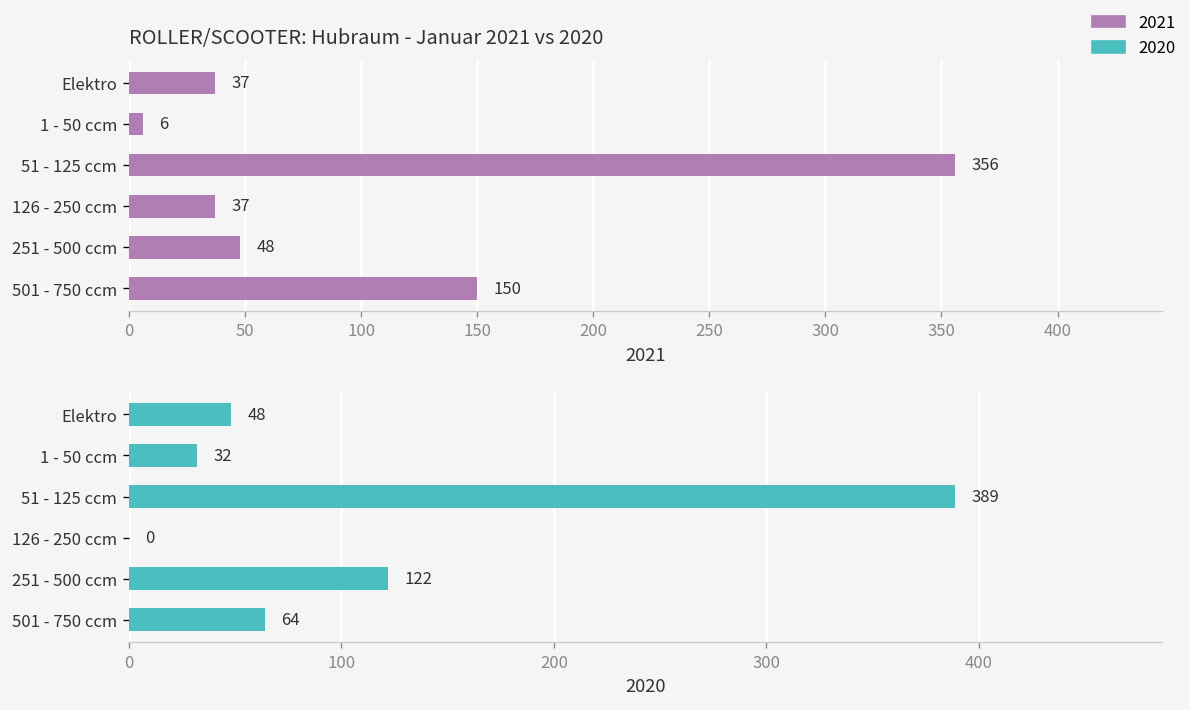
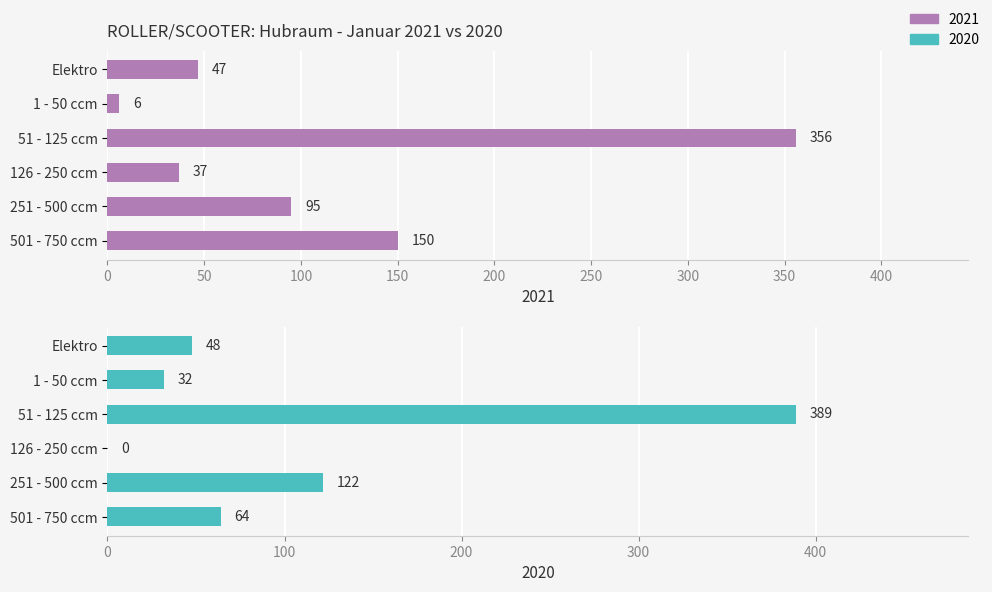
ROLLER/SCOOTER: Hubraum - Januar 2021 vs 2020, Elektro: 37 -> 47
ROLLER/SCOOTER: Hubraum - Januar 2021 vs 2020, 251 - 500 ccm: 48 -> 95
